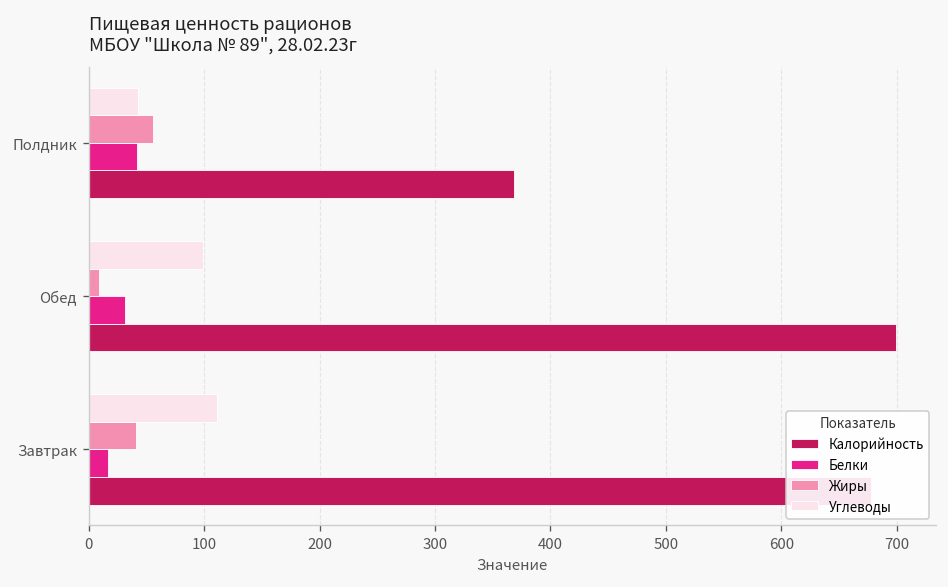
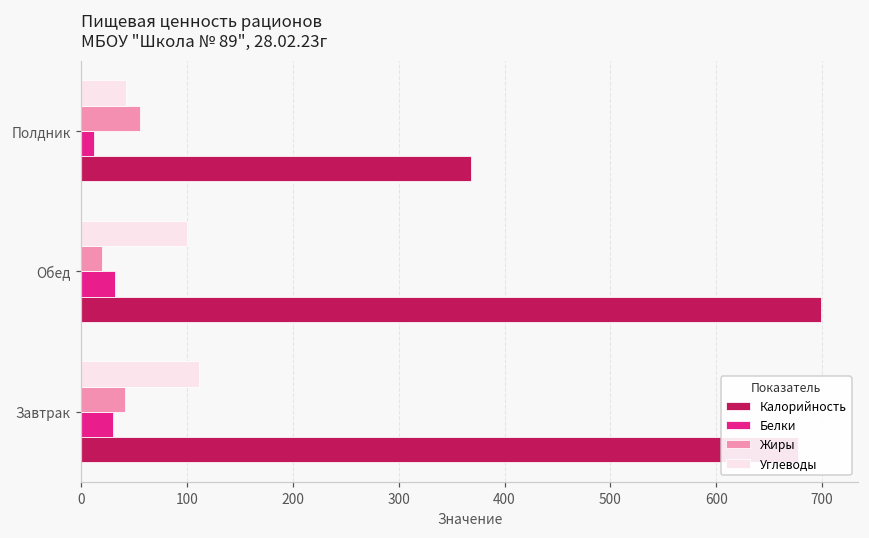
Белки, Полдник: 40 -> 10
Жиры, Обед: 10 -> 20
Белки, Завтрак: 20 -> 30
